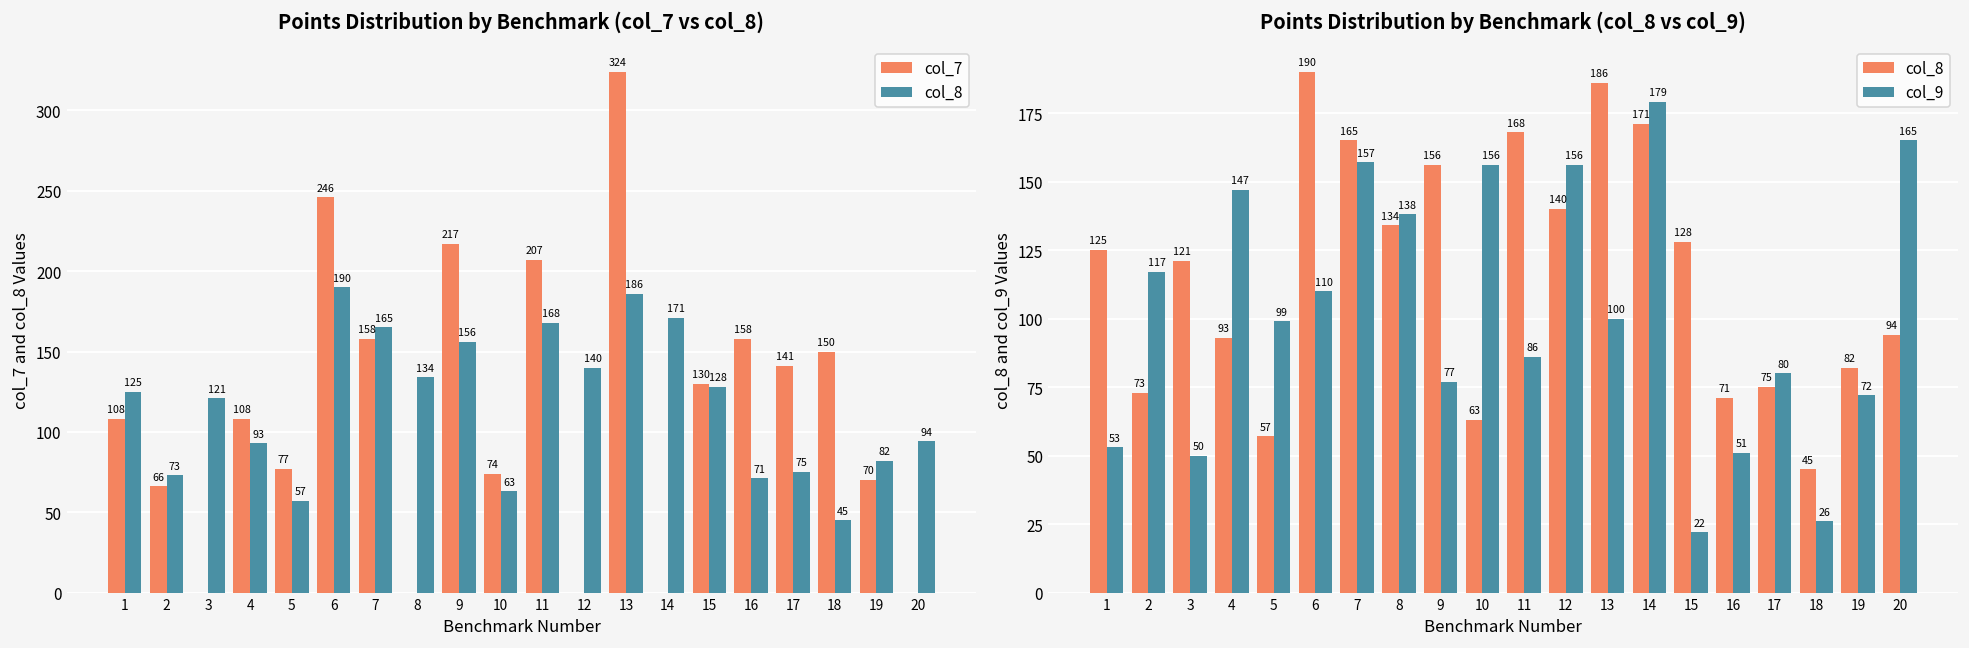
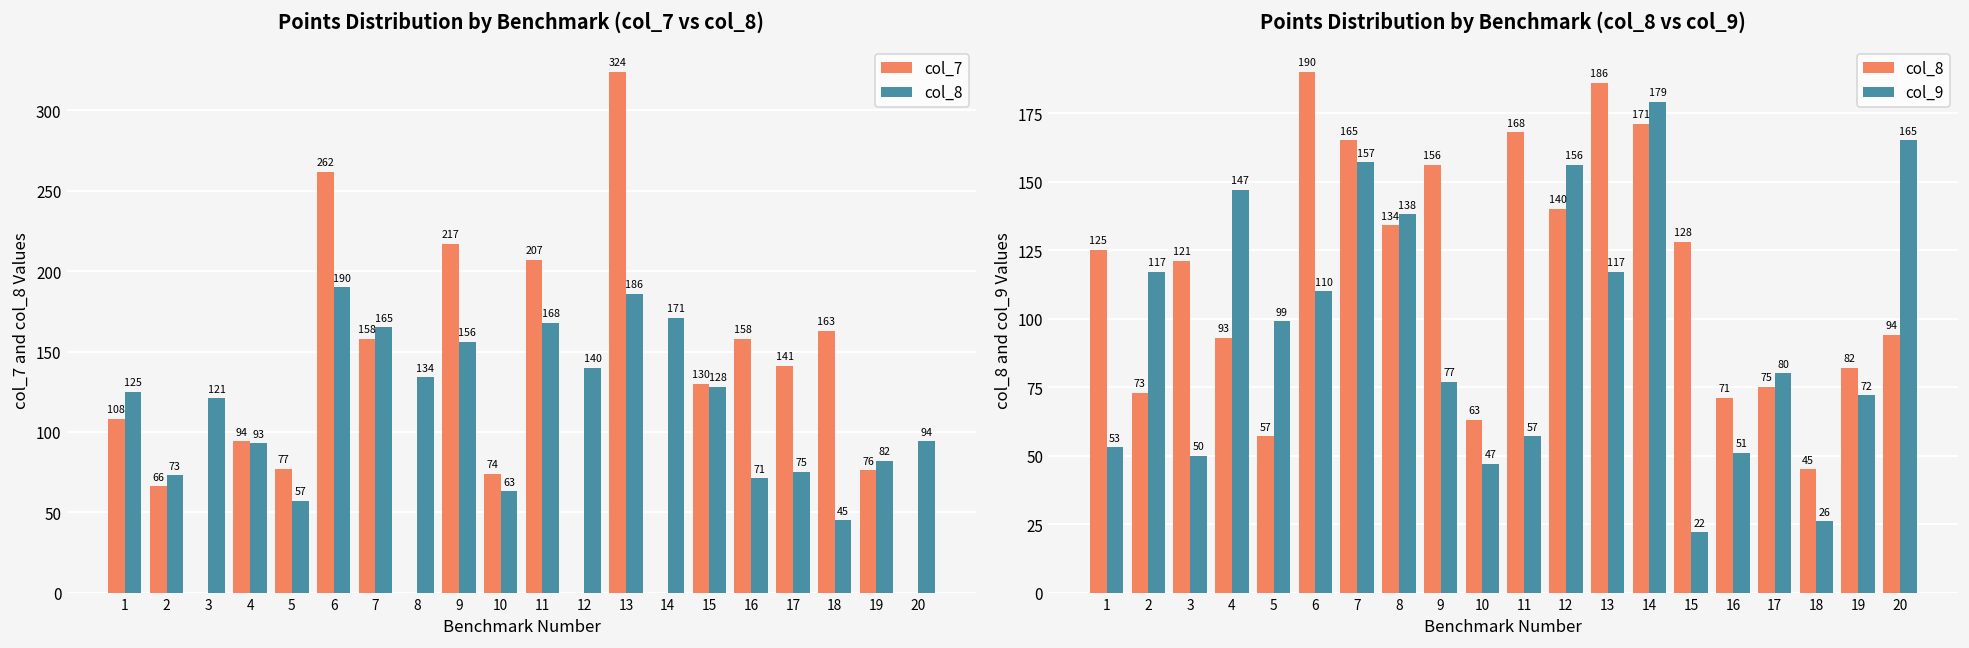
Points Distribution by Benchmark (col_7 vs col_8), col_7, 4: 108 -> 94
Points Distribution by Benchmark (col_7 vs col_8), col_7, 6: 246 -> 262
Points Distribution by Benchmark (col_7 vs col_8), col_7, 18: 150 -> 163
Points Distribution by Benchmark (col_7 vs col_8), col_7, 19: 70 -> 76
Points Distribution by Benchmark (col_8 vs col_9), col_9, 10: 156 -> 47
Points Distribution by Benchmark (col_8 vs col_9), col_9, 11: 86 -> 57
Points Distribution by Benchmark (col_8 vs col_9), col_9, 13: 100 -> 117
